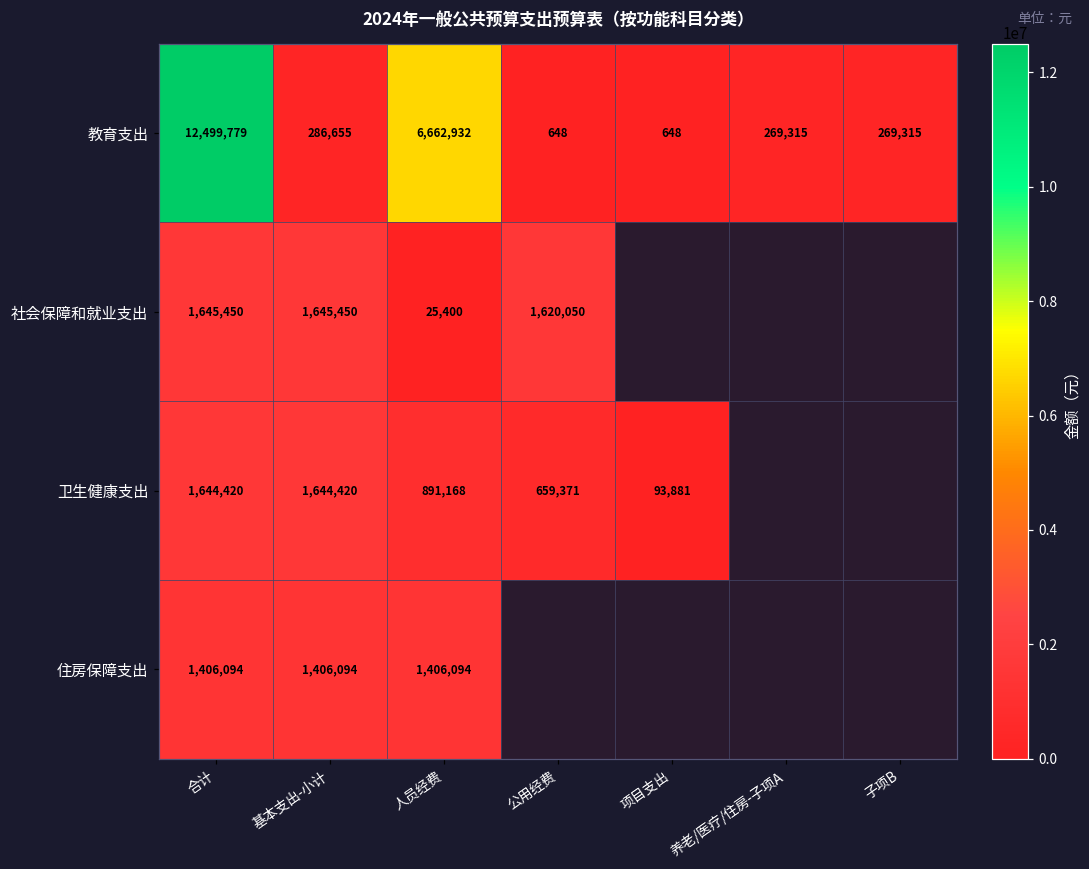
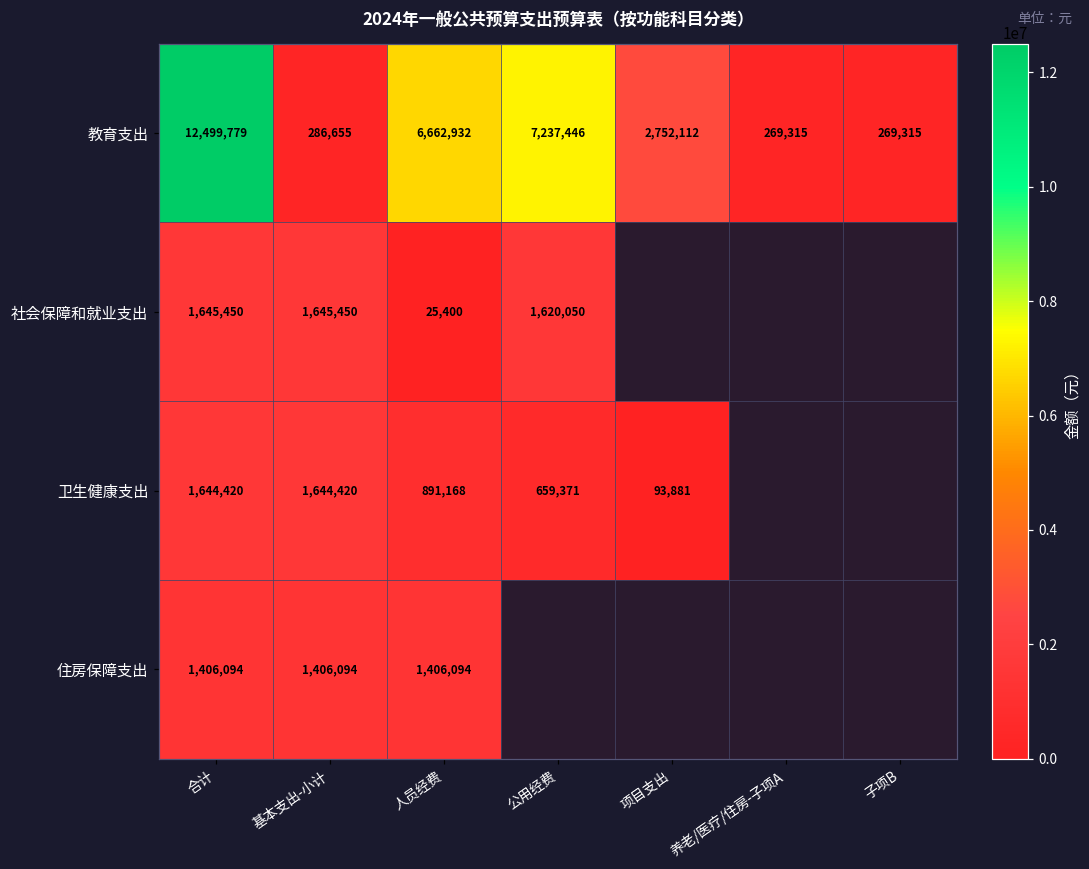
教育支出, 公用经费: 648 -> 7,237,446
教育支出, 项目支出: 648 -> 2,752,112
